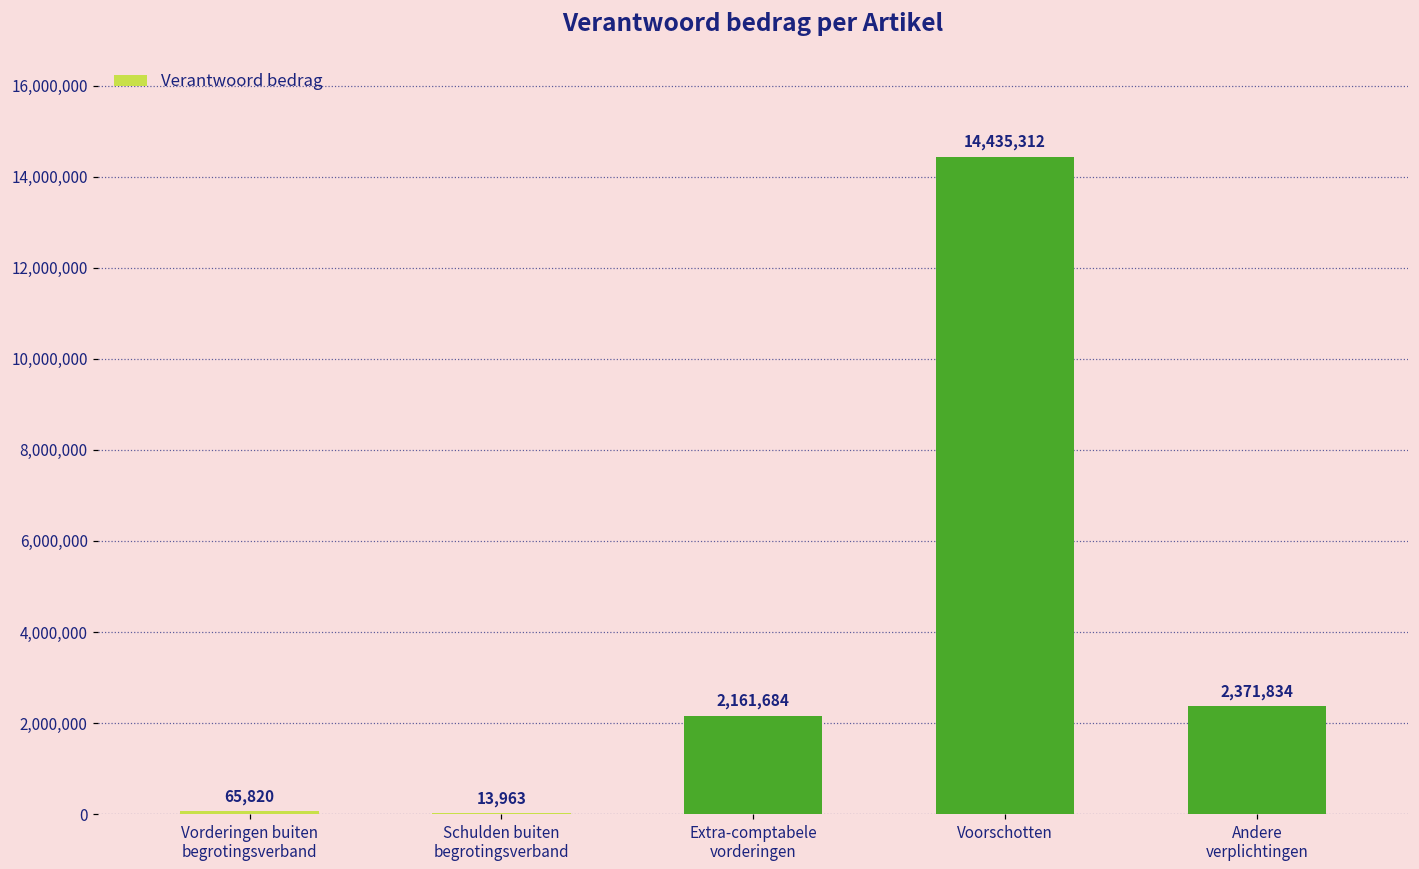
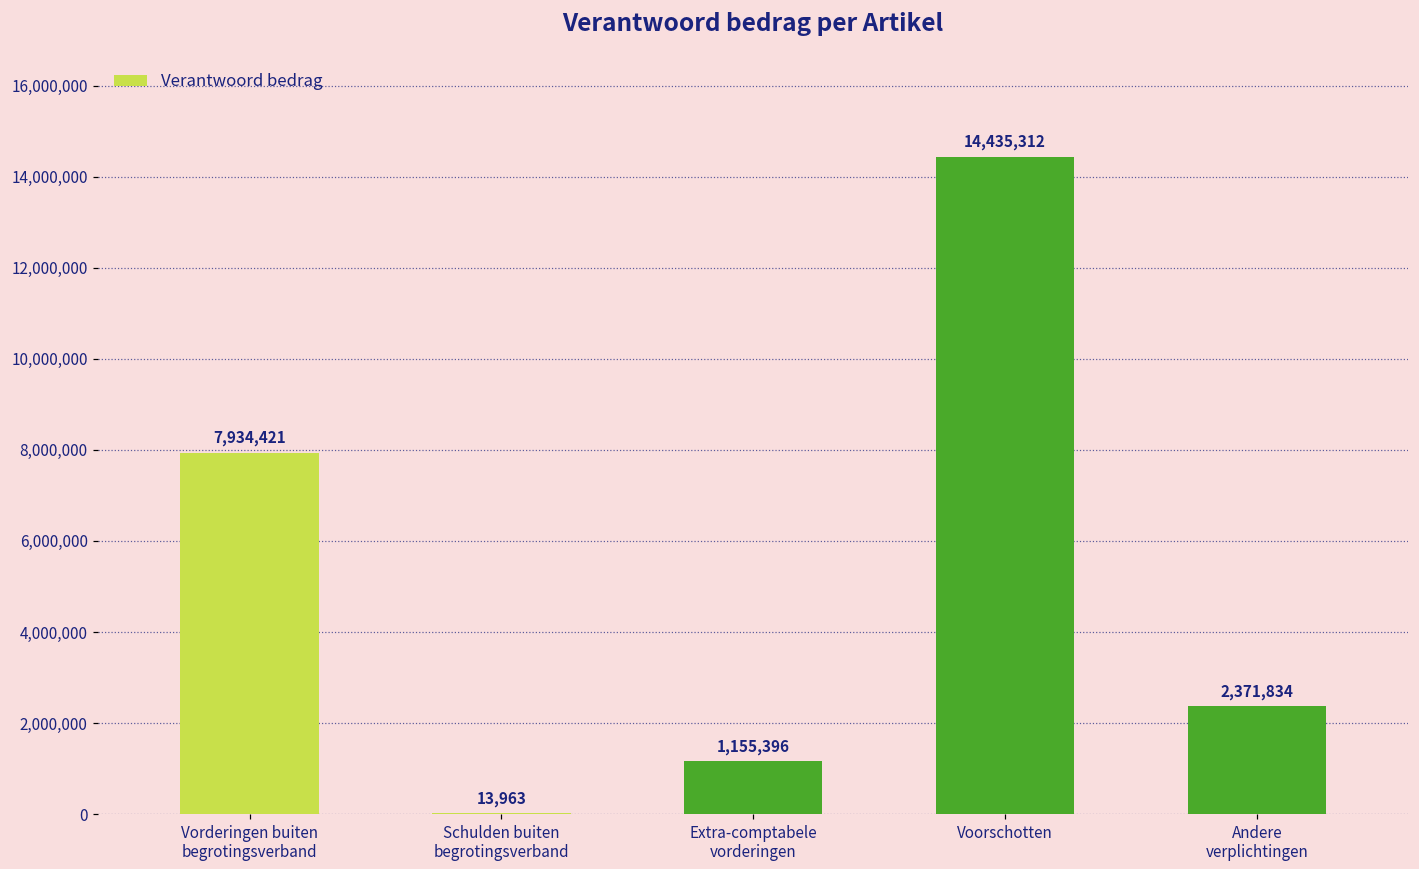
Vorderingen buiten begrotingsverband: 65,820 -> 7,934,421
Extra-comptabele vorderingen: 2,161,684 -> 1,155,396
